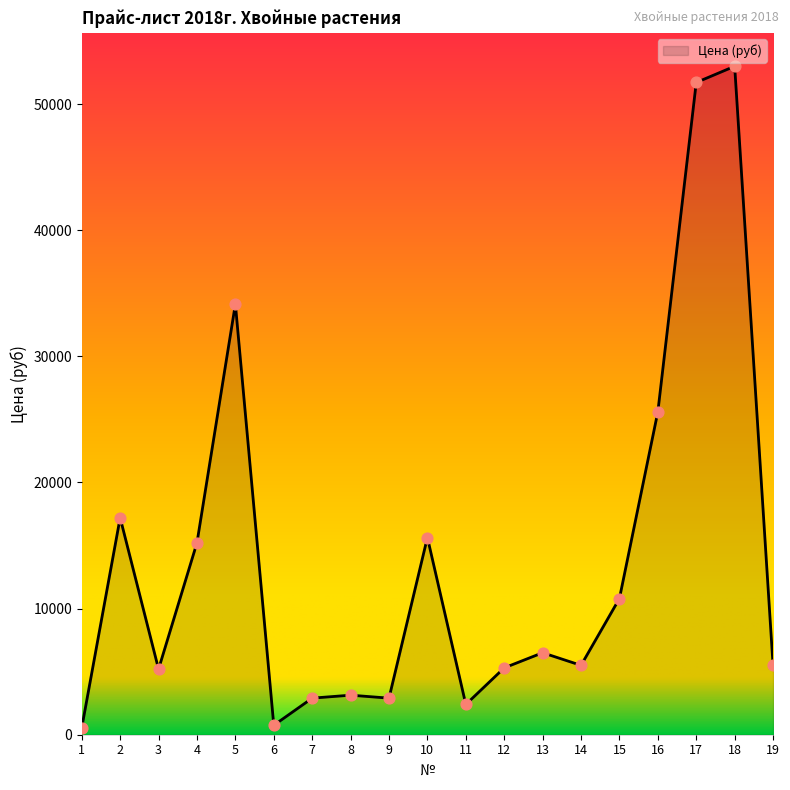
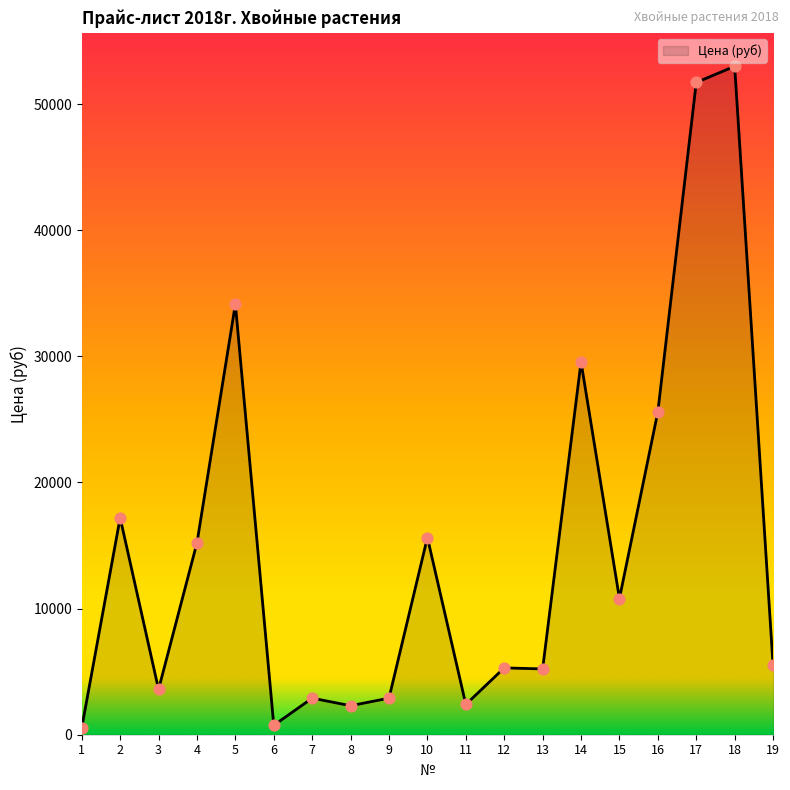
3: 5200 -> 3600
8: 3100 -> 2300
13: 6500 -> 5200
14: 5500 -> 29600
